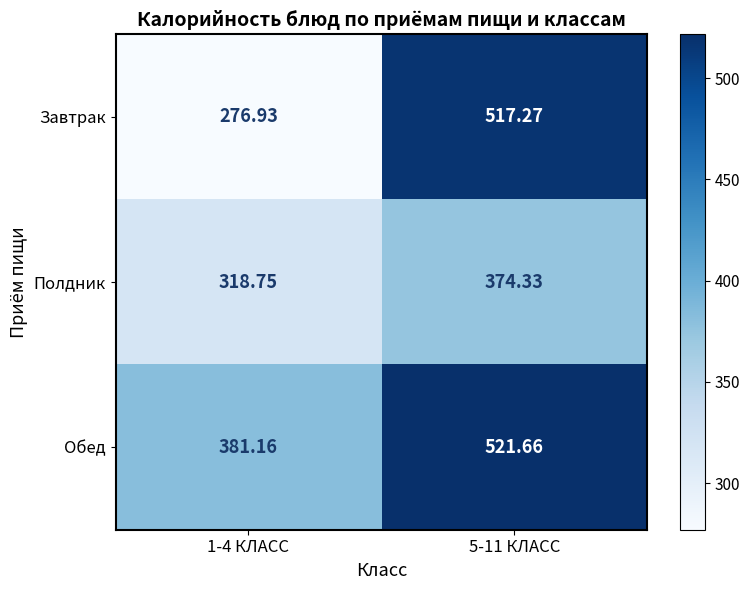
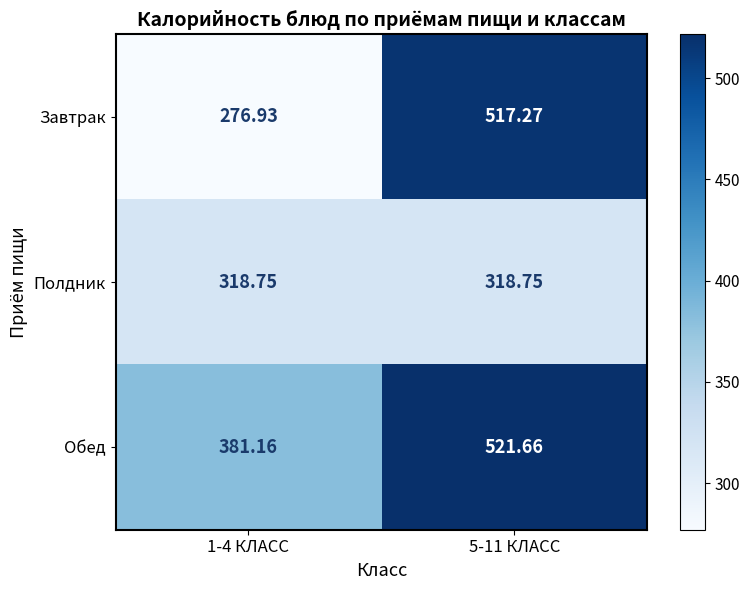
Полдник, 5-11 КЛАСС: 374.33 -> 318.75
